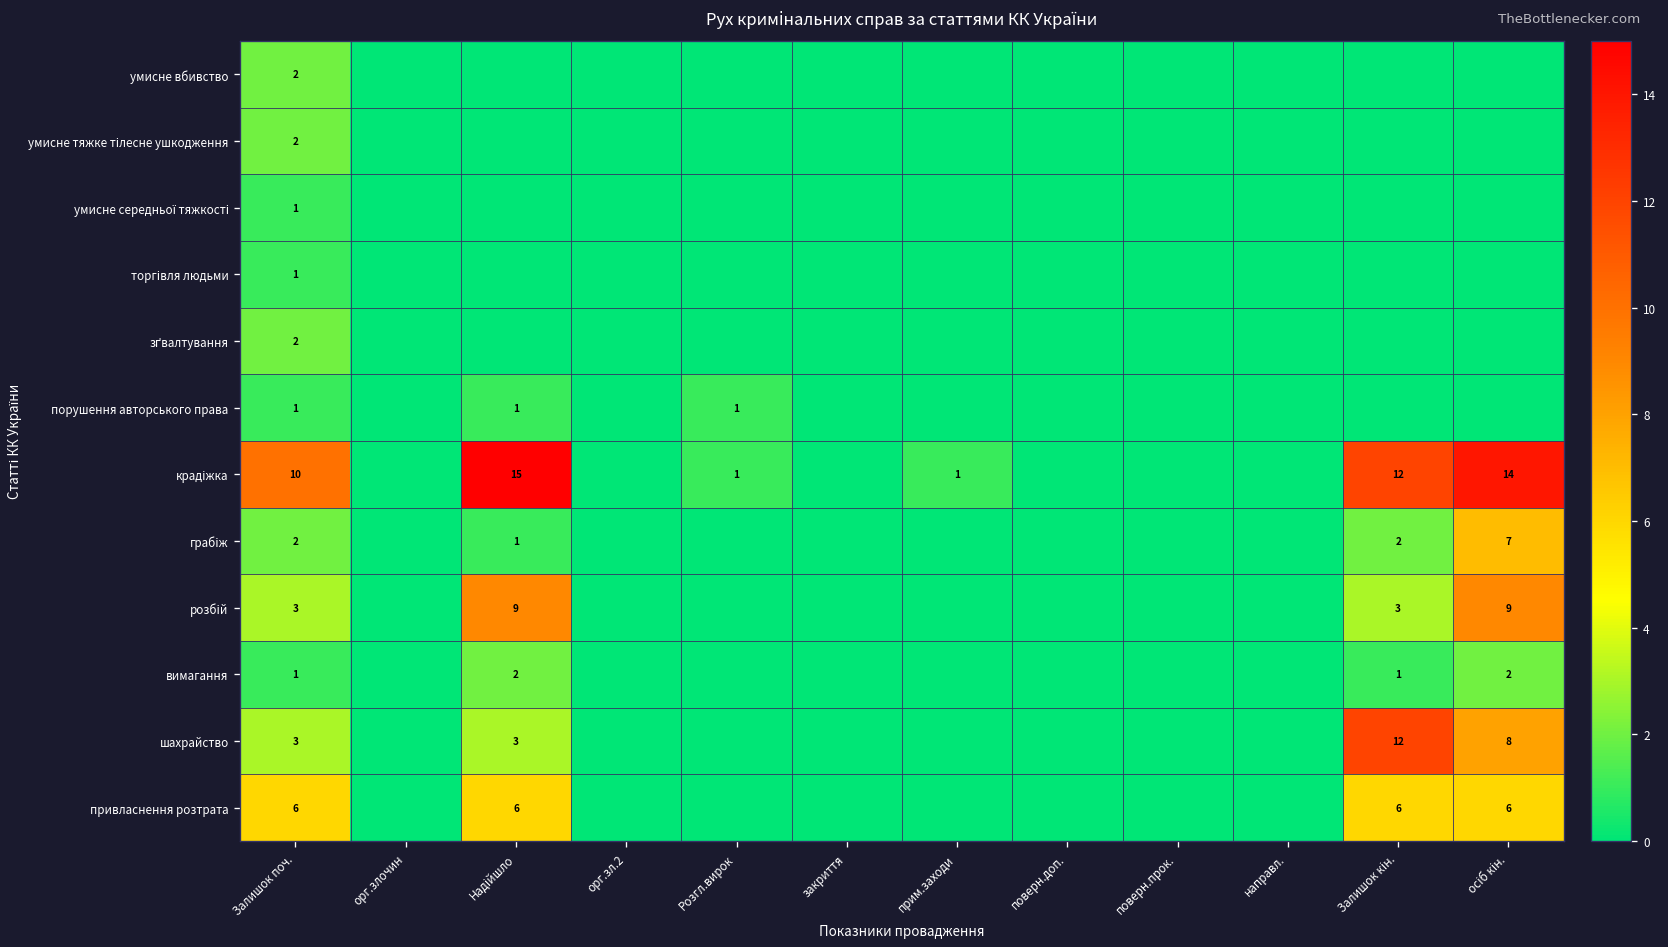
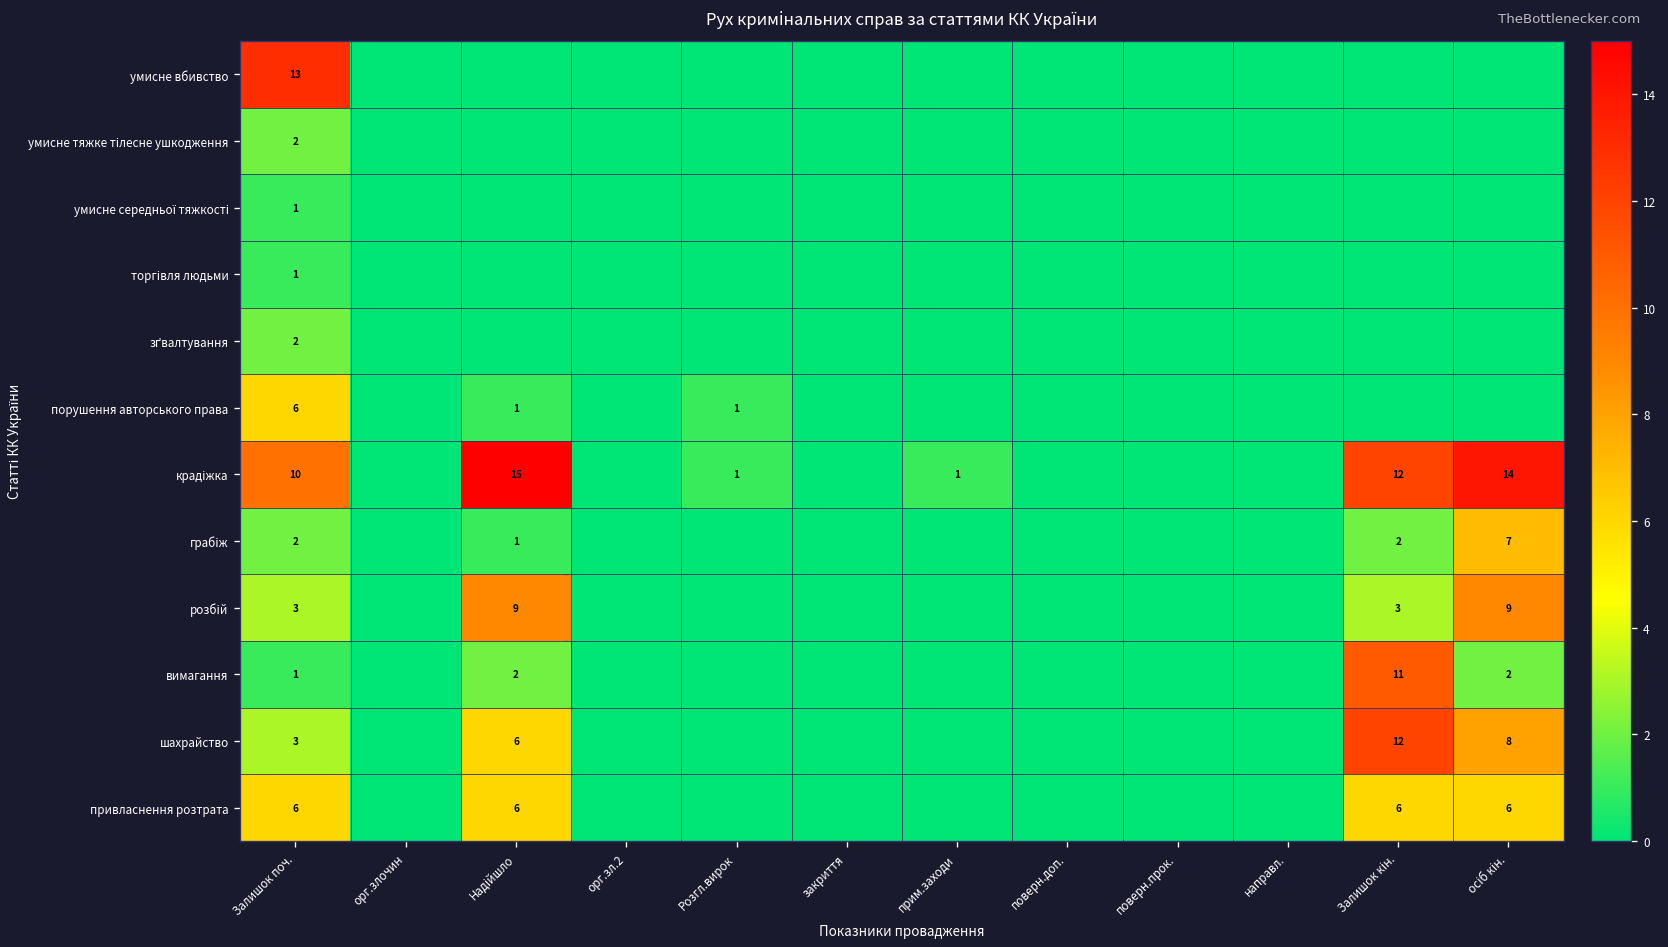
умисне вбивство, Залишок поч.: 2 -> 13
порушення авторського права, Залишок поч.: 1 -> 6
вимагання, Залишок кін.: 1 -> 11
шахрайство, Надійшло: 3 -> 6
